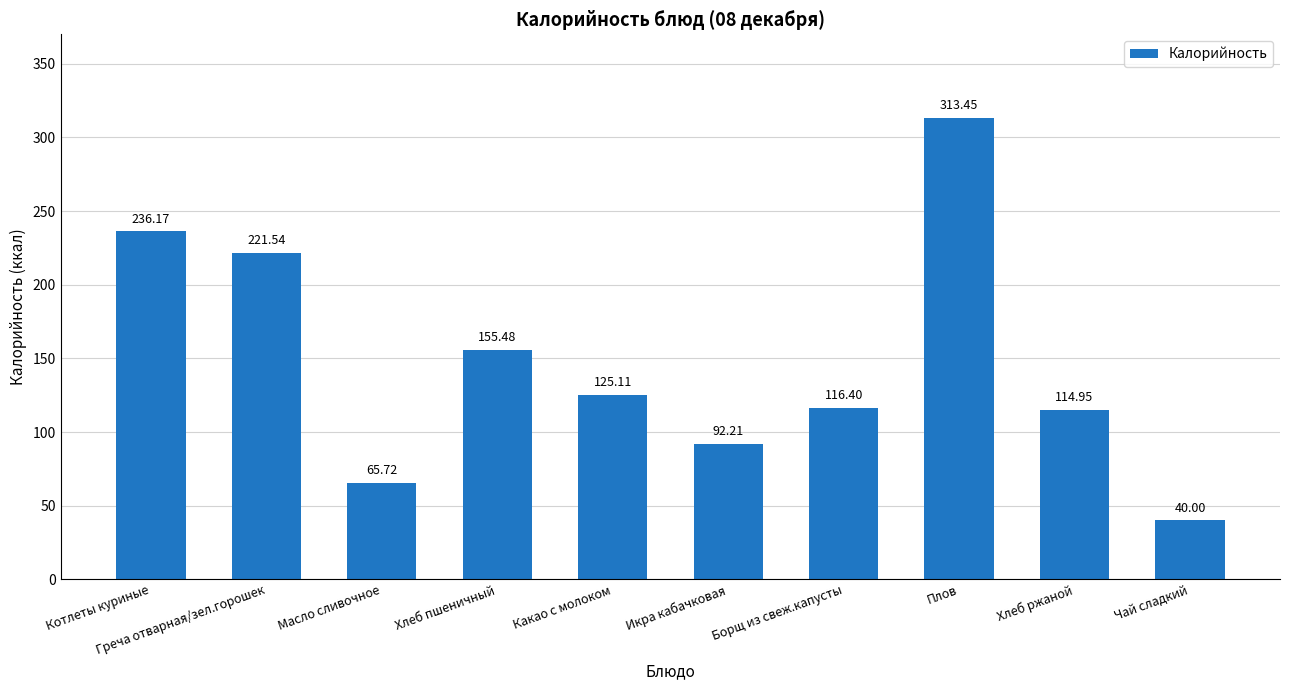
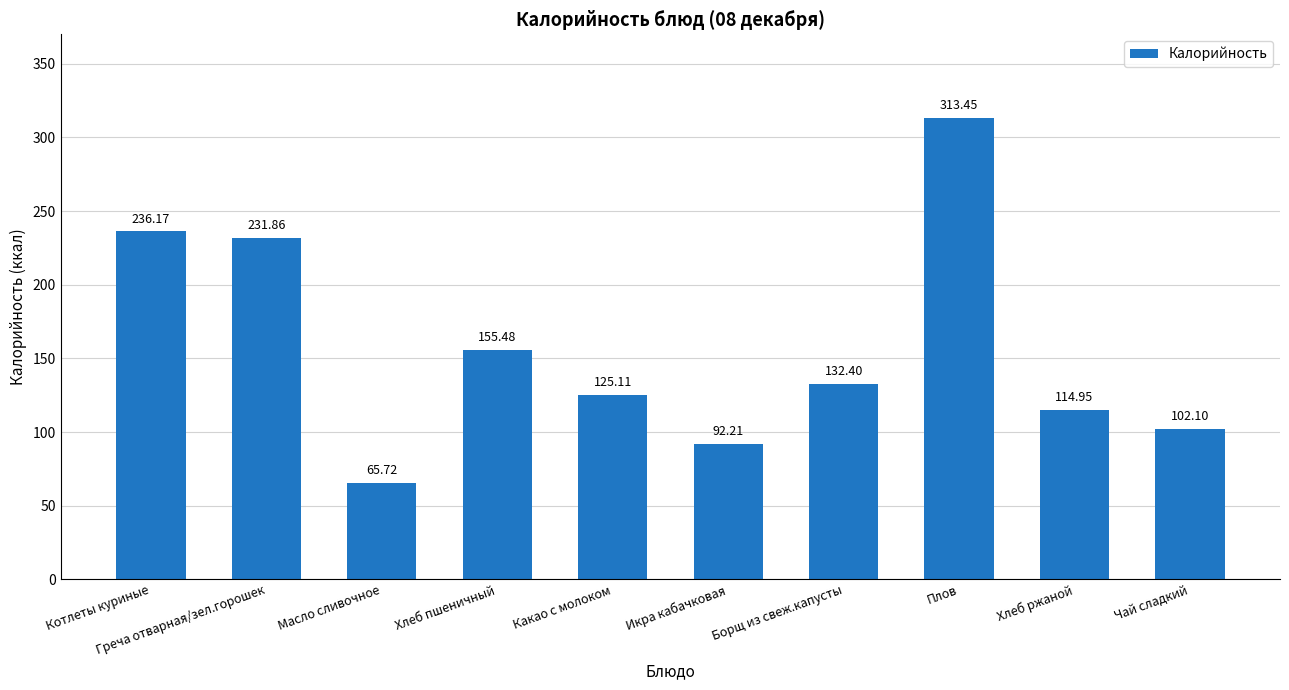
Греча отварная/зел.горошек: 221.54 -> 231.86
Борщ из свеж.капусты: 116.40 -> 132.40
Чай сладкий: 40.00 -> 102.10
